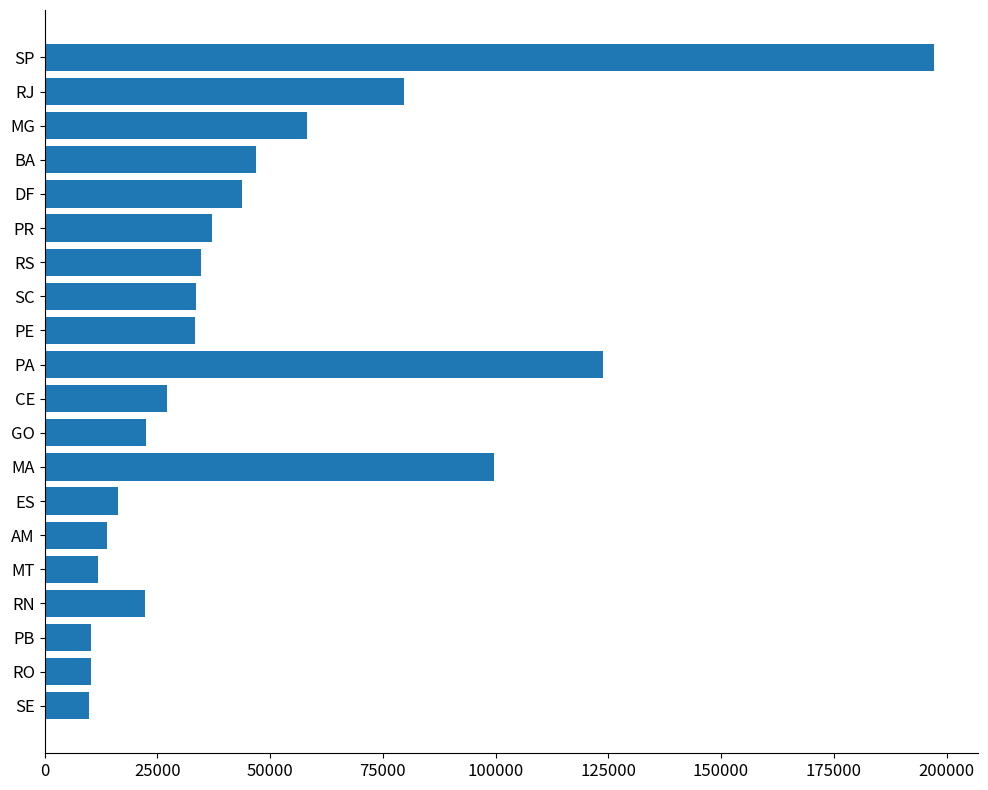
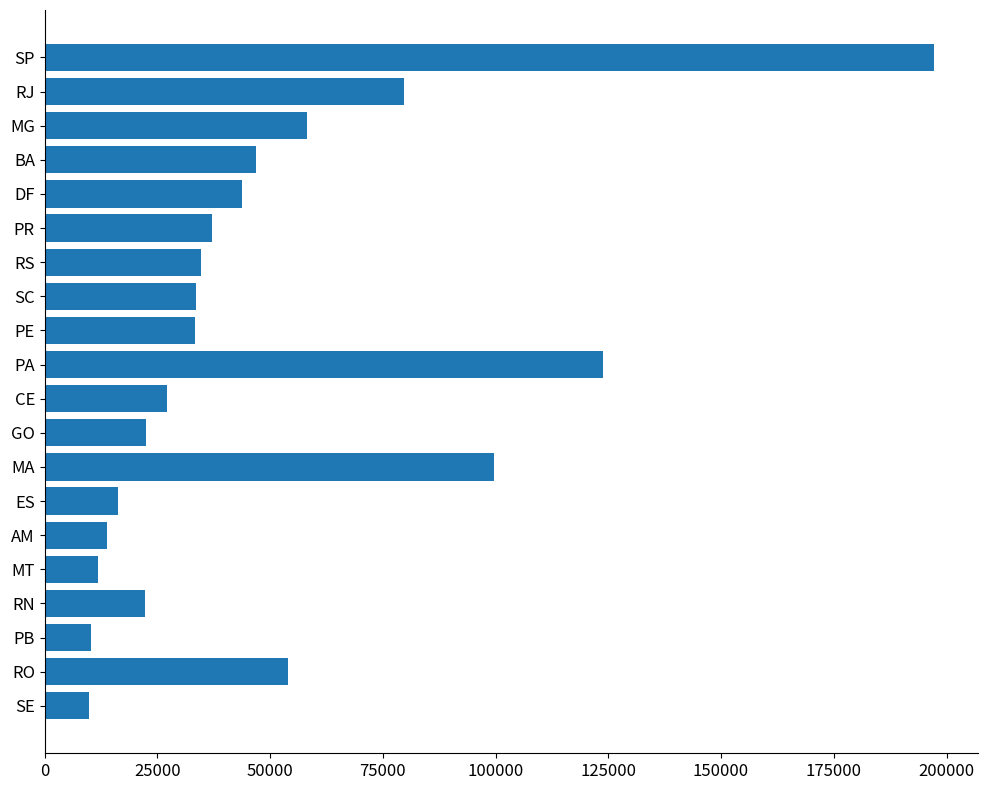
RO: 10000 -> 54000
